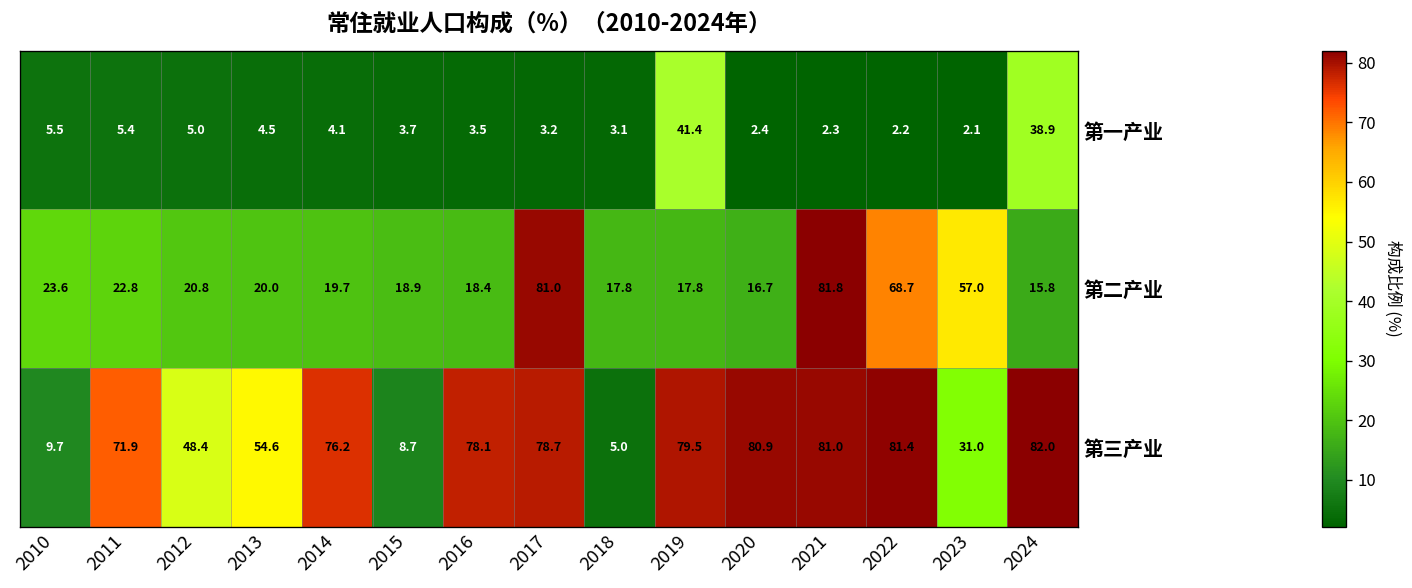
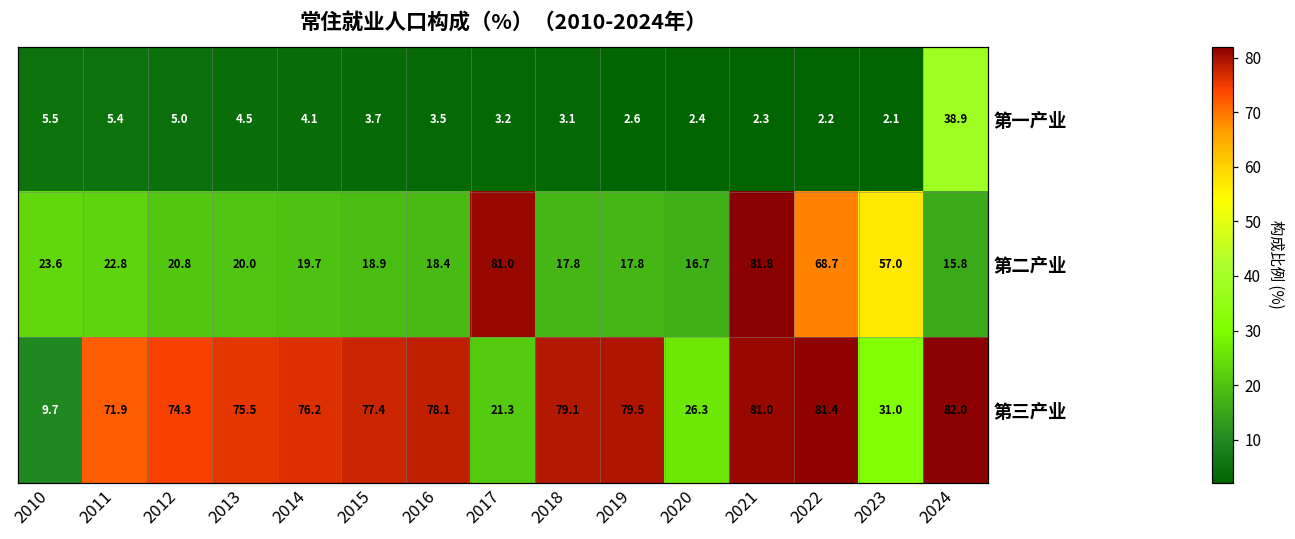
第一产业, 2019: 41.4 -> 2.6
第三产业, 2012: 48.4 -> 74.3
第三产业, 2013: 54.6 -> 75.5
第三产业, 2015: 8.7 -> 77.4
第三产业, 2017: 78.7 -> 21.3
第三产业, 2018: 5.0 -> 79.1
第三产业, 2020: 80.9 -> 26.3
